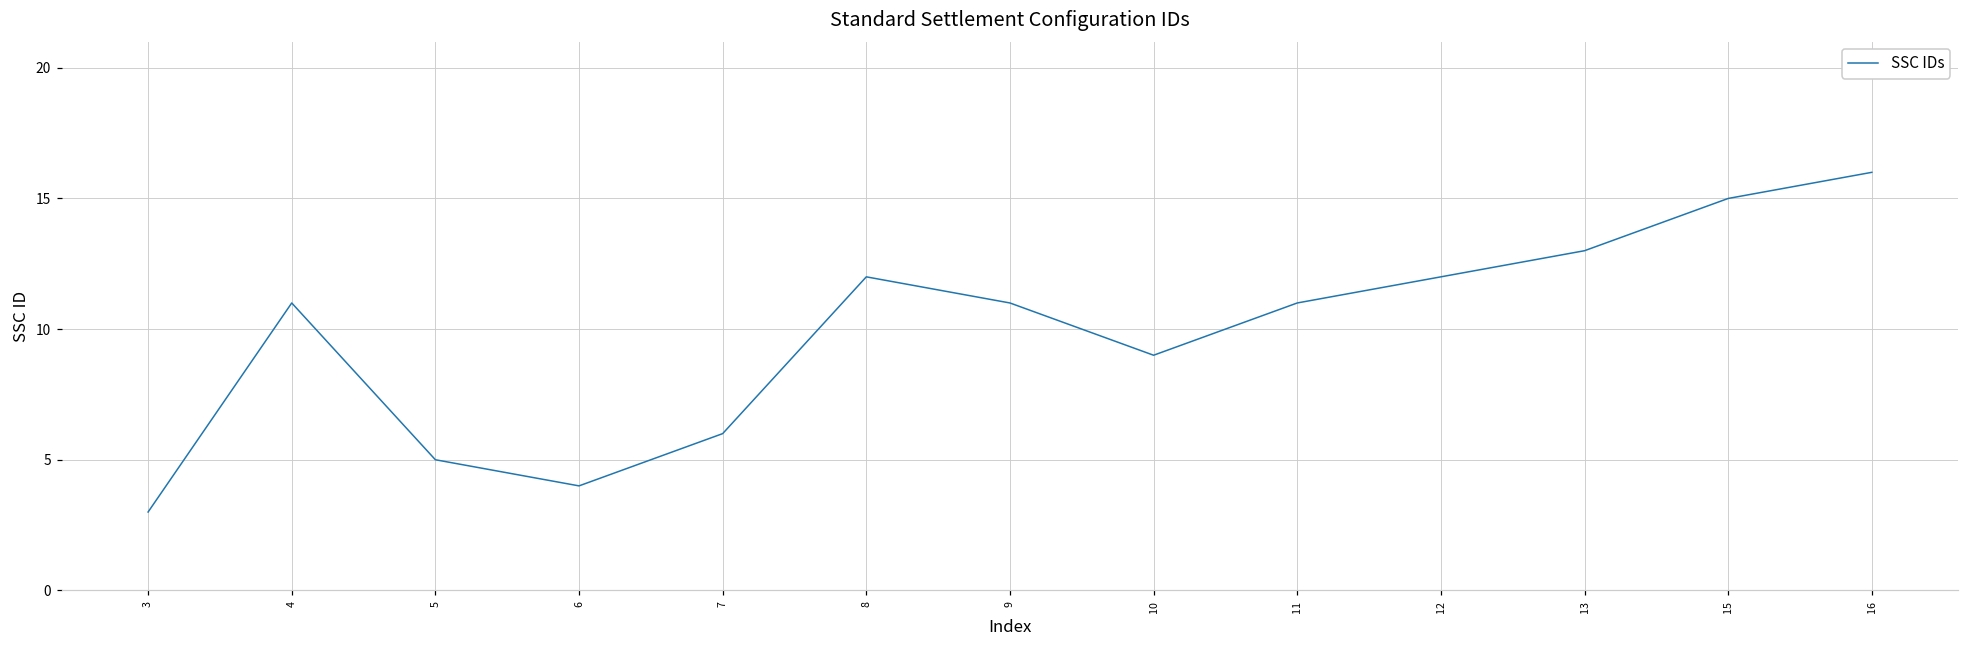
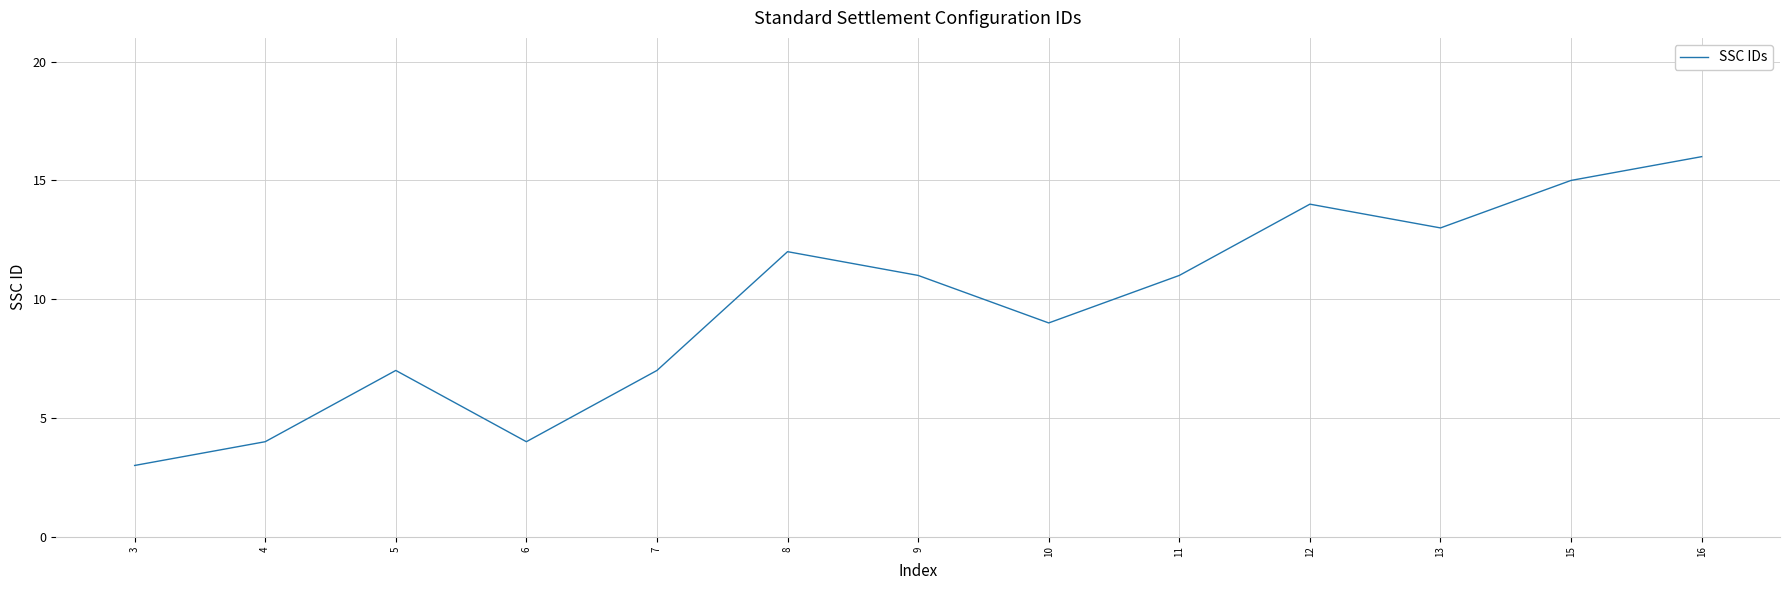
4: 11 -> 4
5: 5 -> 7
7: 6 -> 7
12: 12 -> 14
